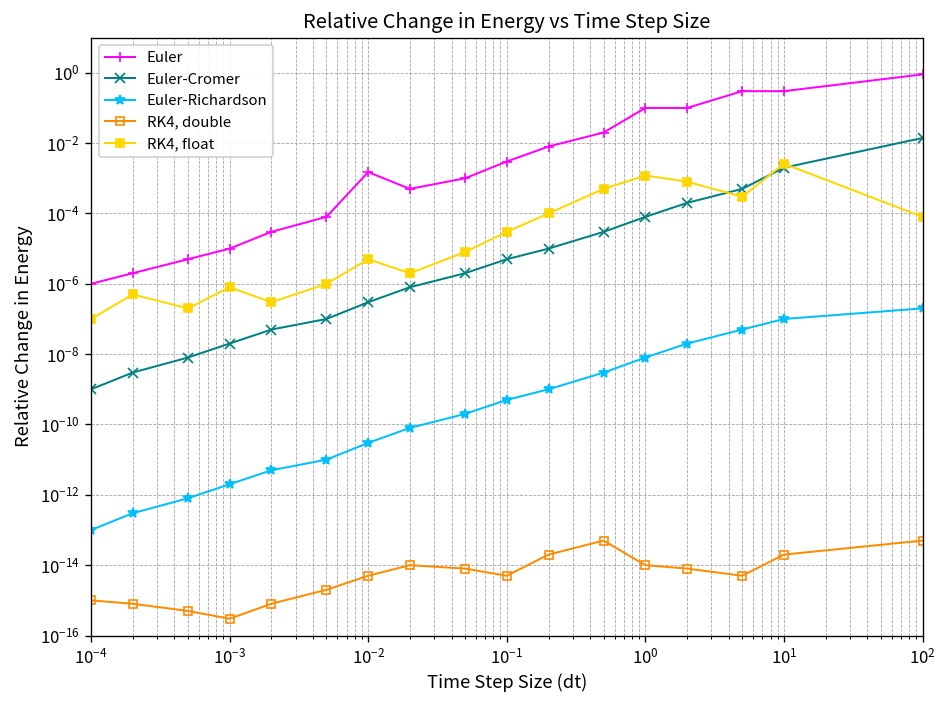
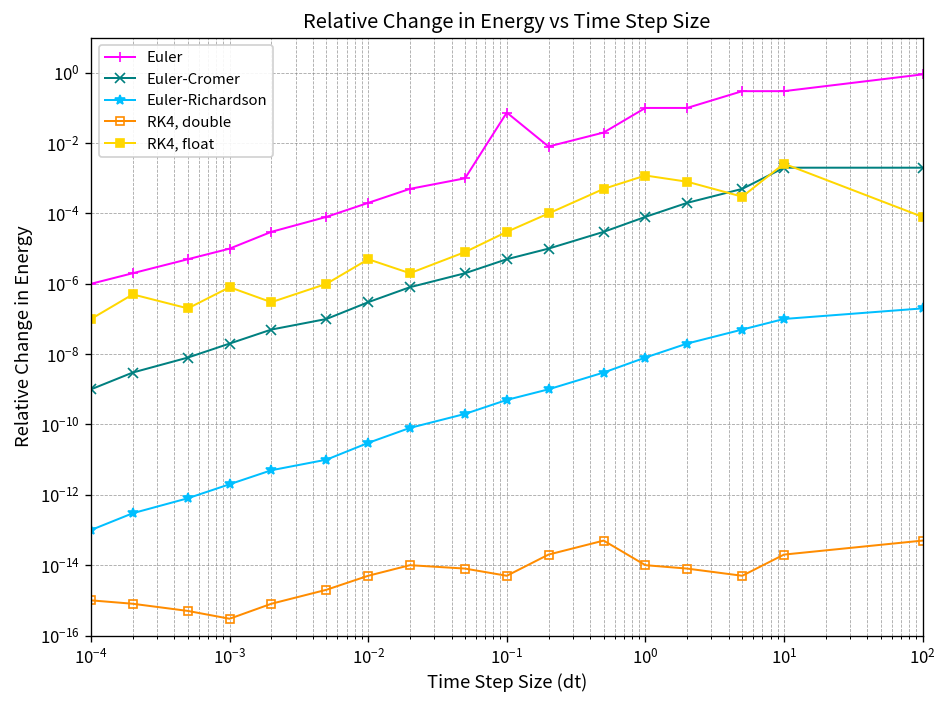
Euler, 10^-2: 0.002 -> 0.0002
Euler, 10^-1: 0.003 -> 0.07
Euler-Cromer, 10^2: 0.01 -> 0.002
